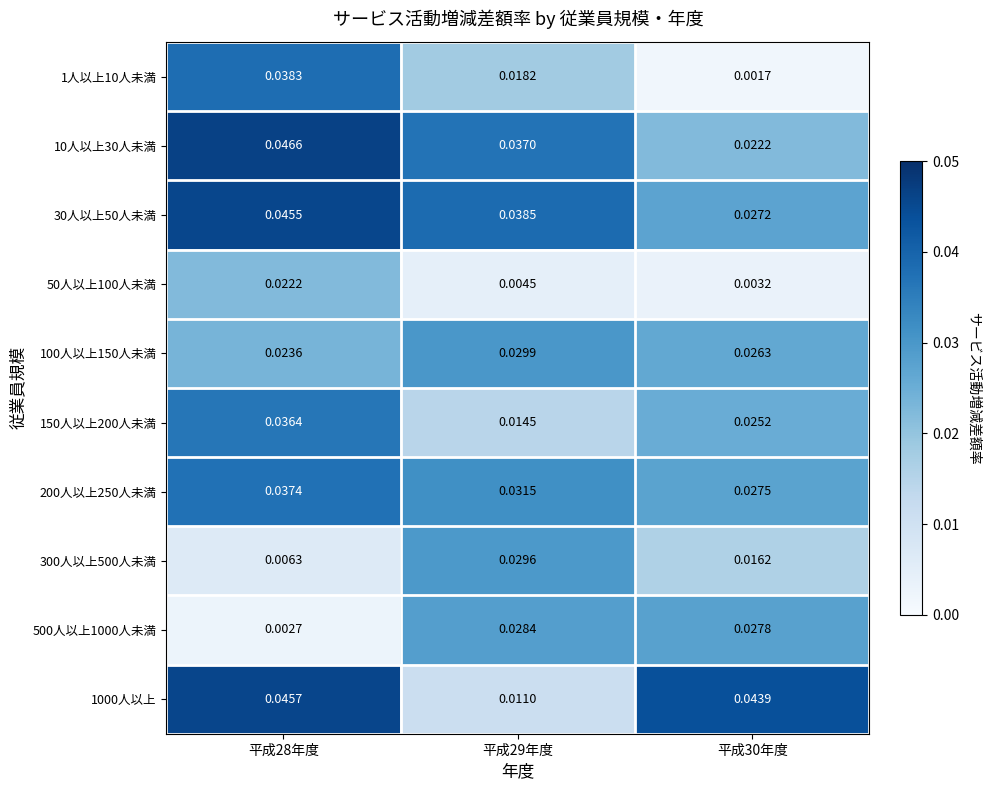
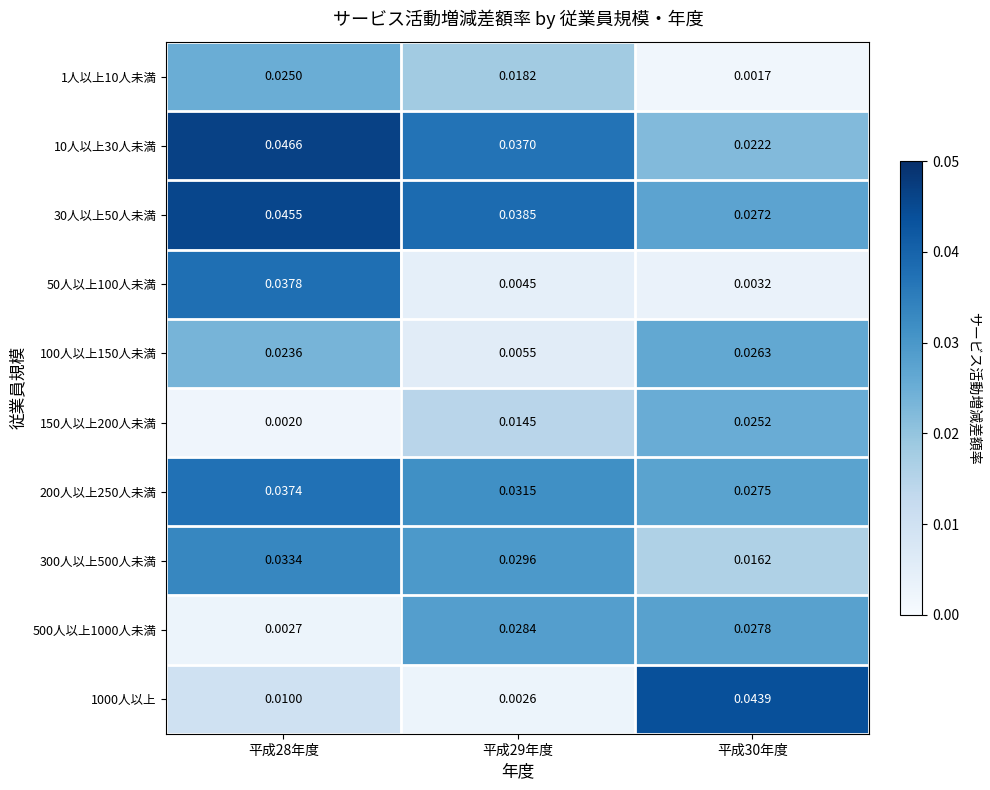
1人以上10人未満, 平成28年度: 0.0383 -> 0.0250
50人以上100人未満, 平成28年度: 0.0222 -> 0.0378
100人以上150人未満, 平成29年度: 0.0299 -> 0.0055
150人以上200人未満, 平成28年度: 0.0364 -> 0.0020
300人以上500人未満, 平成28年度: 0.0063 -> 0.0334
1000人以上, 平成28年度: 0.0457 -> 0.0100
1000人以上, 平成29年度: 0.0110 -> 0.0026
